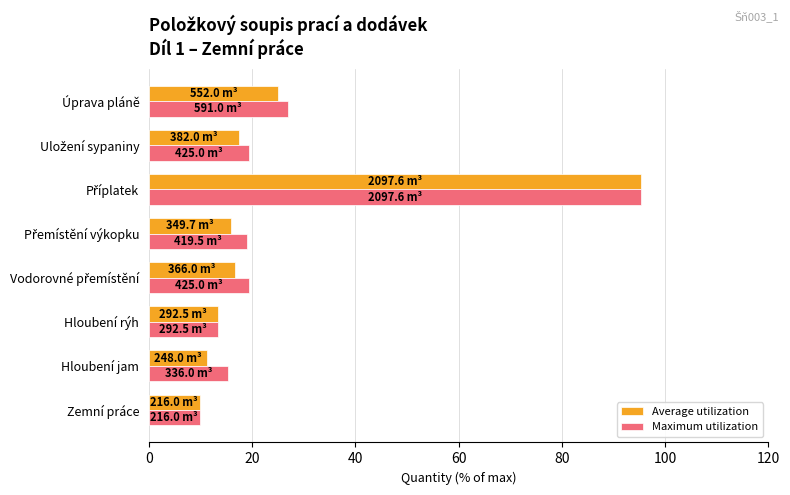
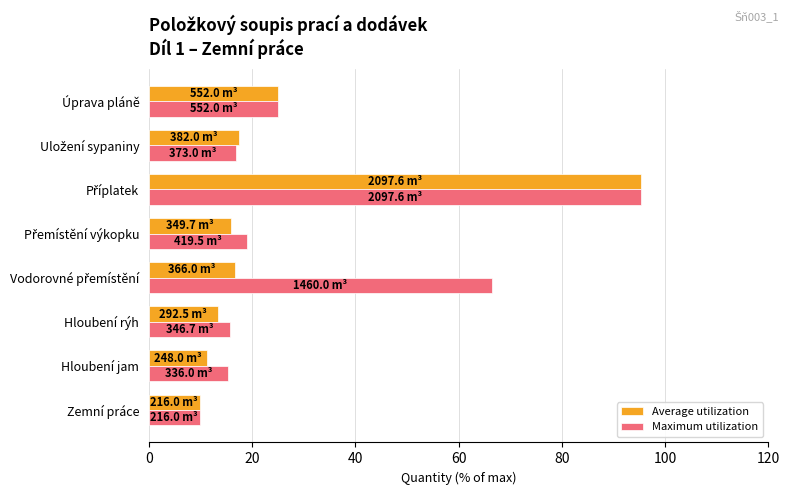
Maximum utilization, Úprava pláně: 591.0 -> 552.0
Maximum utilization, Uložení sypaniny: 425.0 -> 373.0
Maximum utilization, Vodorovné přemístění: 425.0 -> 1460.0
Maximum utilization, Hloubení rýh: 292.5 -> 346.7
